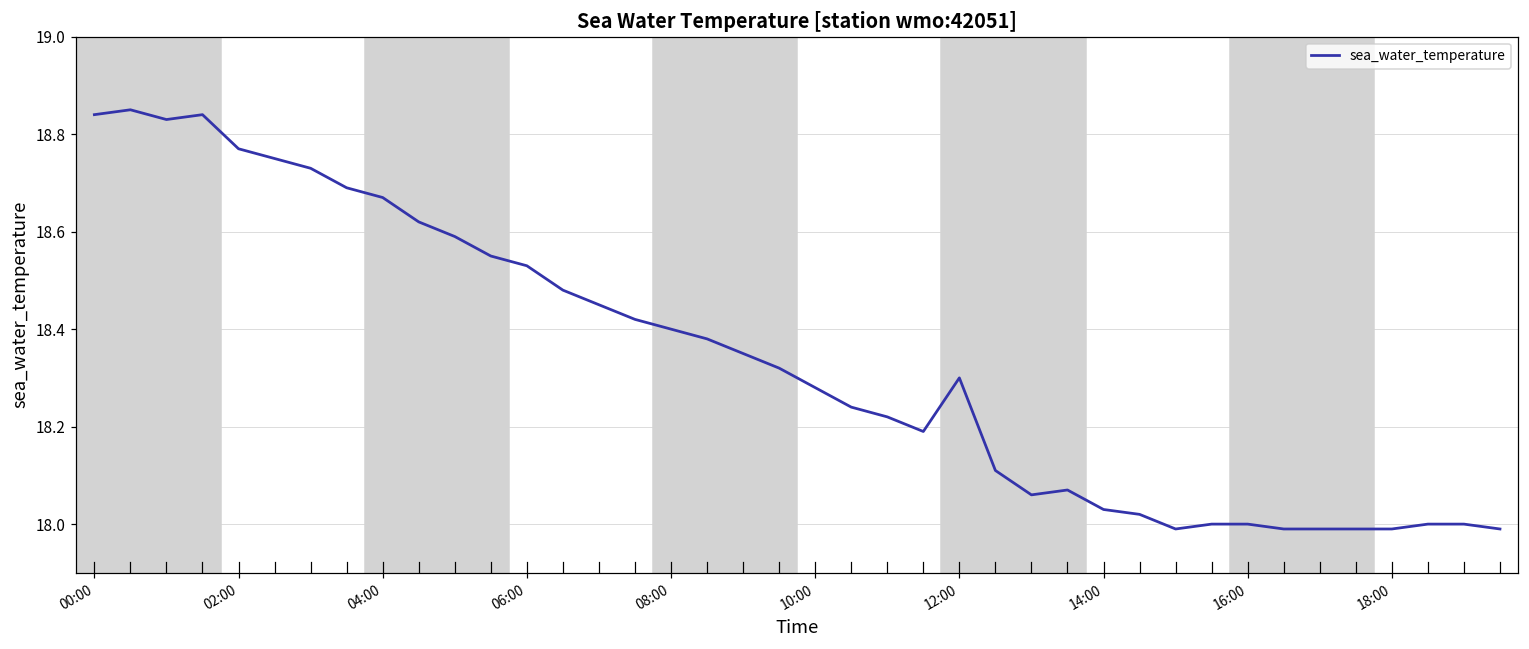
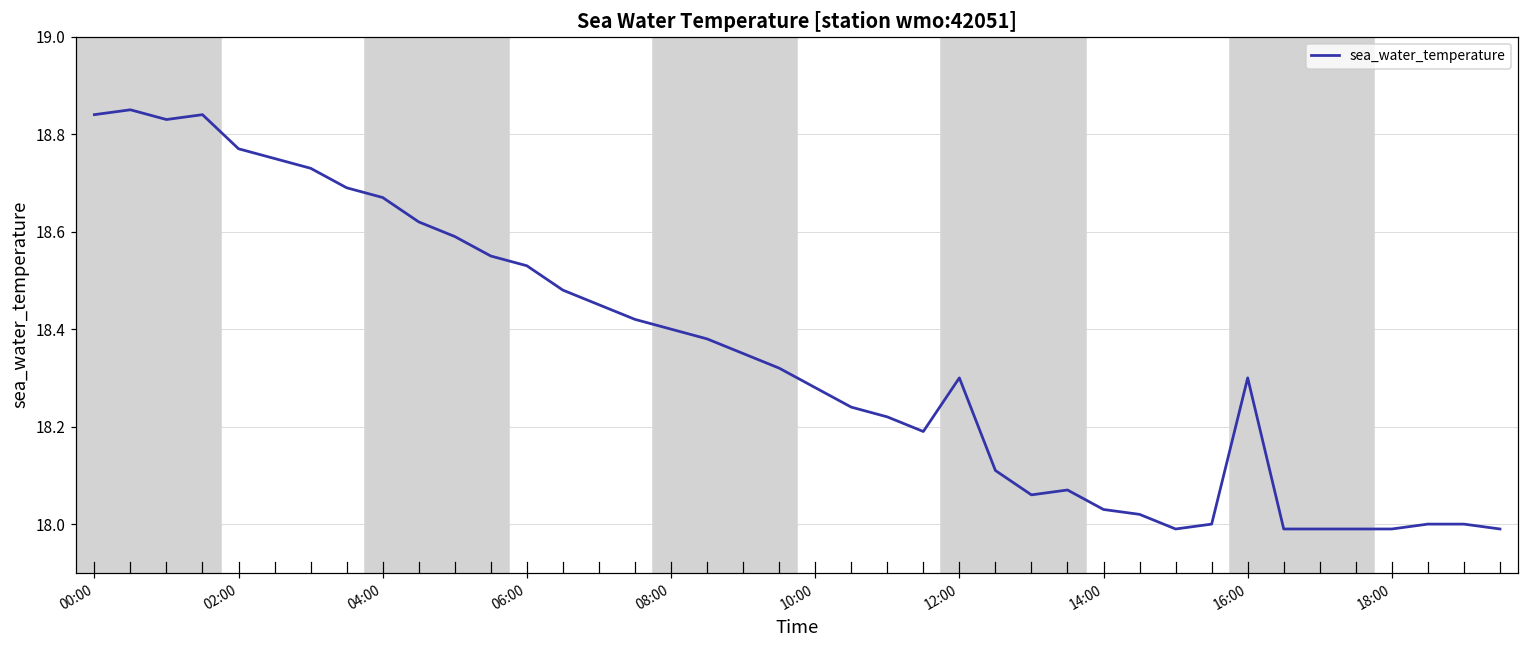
16:00: 18.0 -> 18.3
